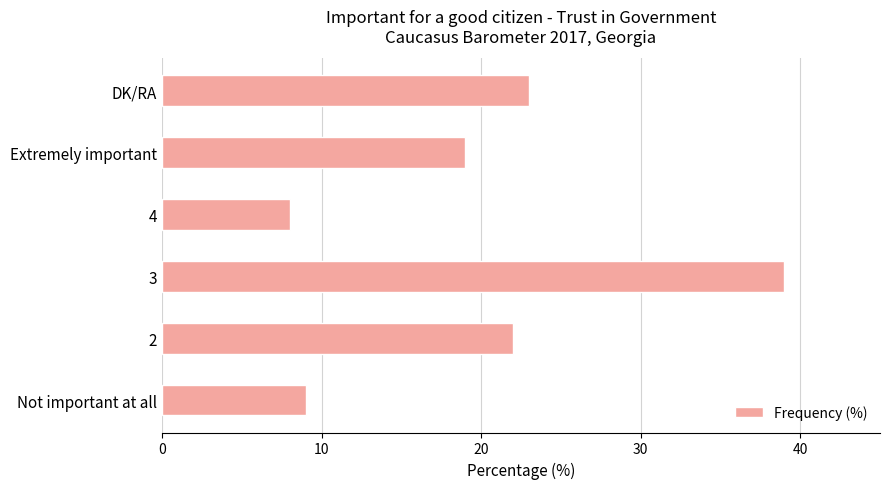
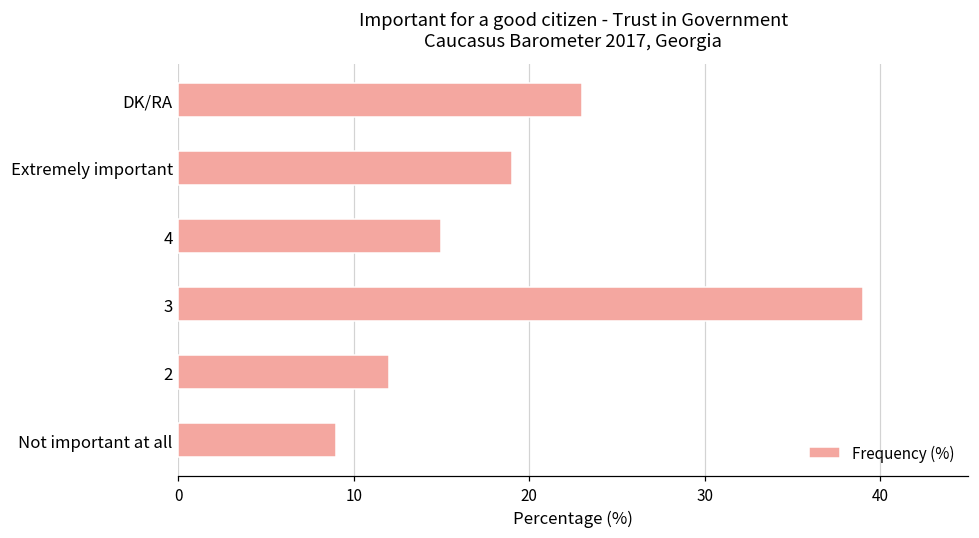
4: 8 -> 15
2: 22 -> 12
